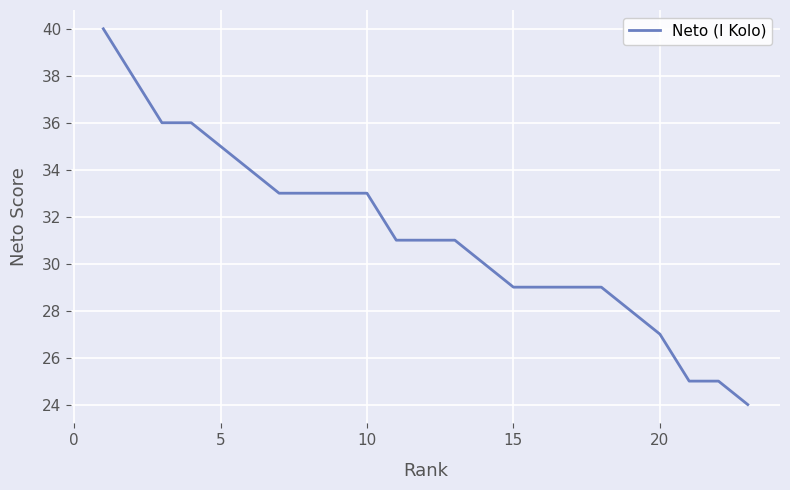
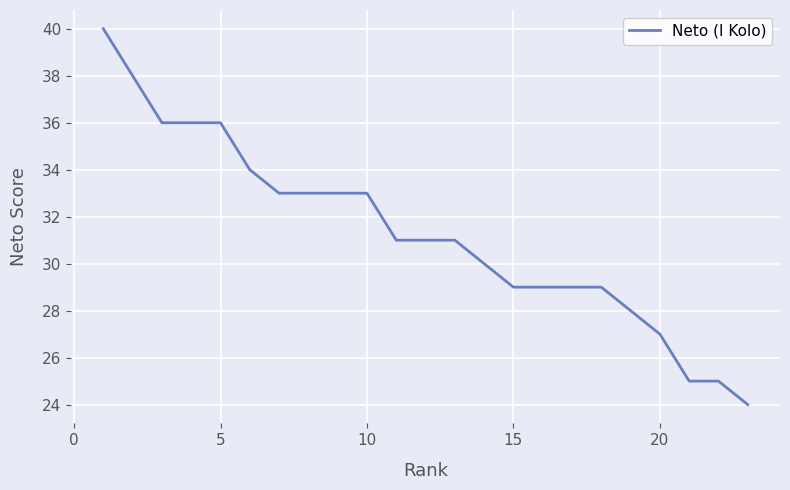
5: 35 -> 36
